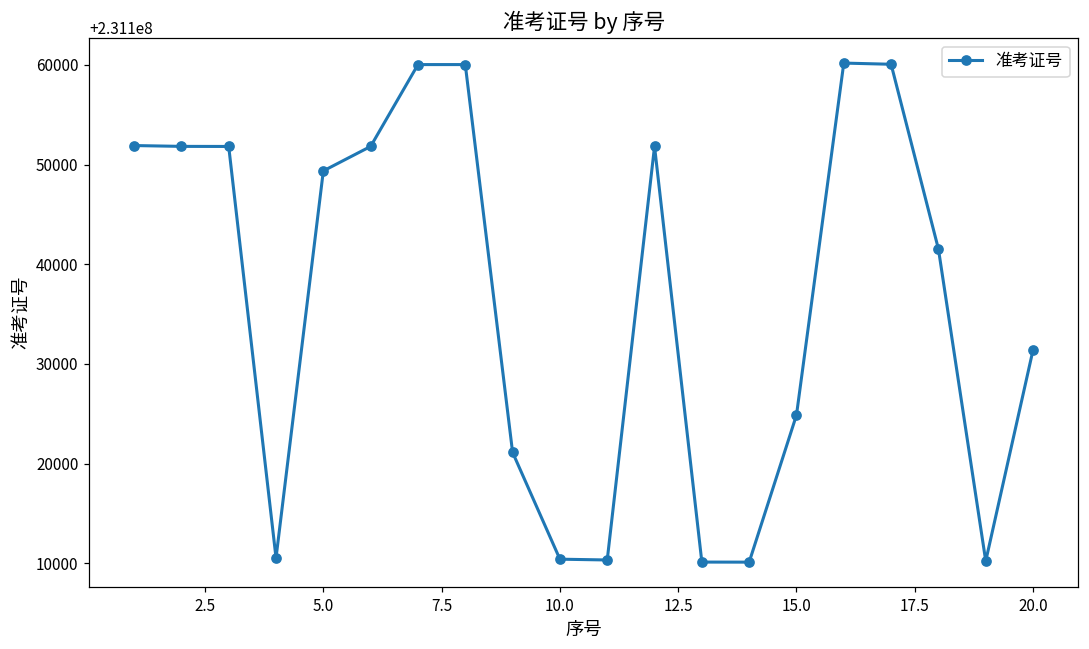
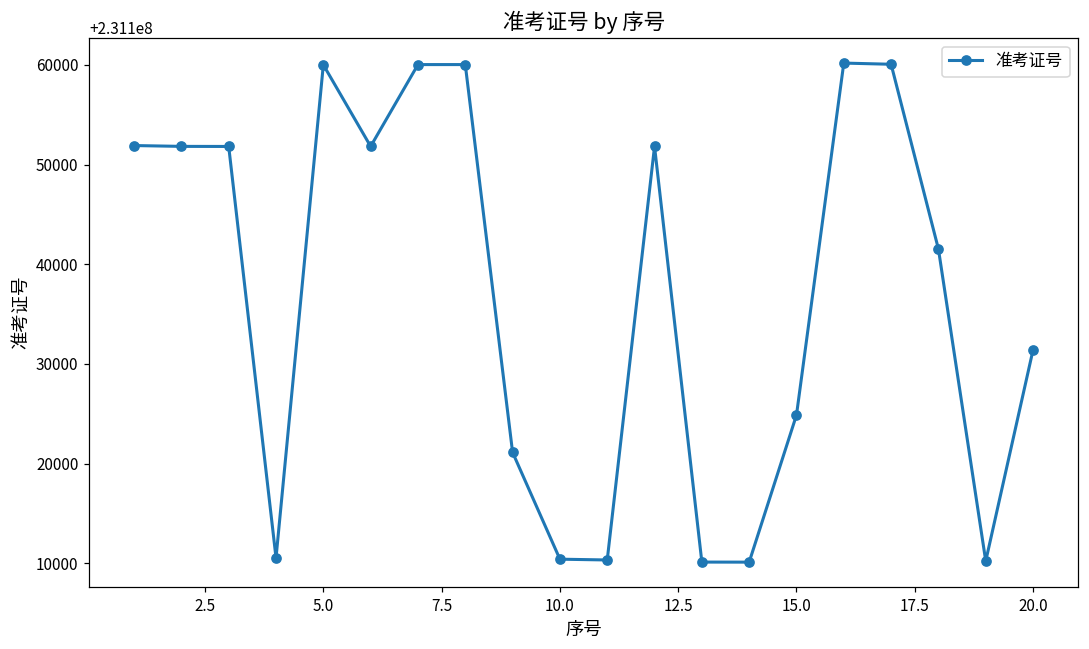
5.0: 231149000 -> 231160000
